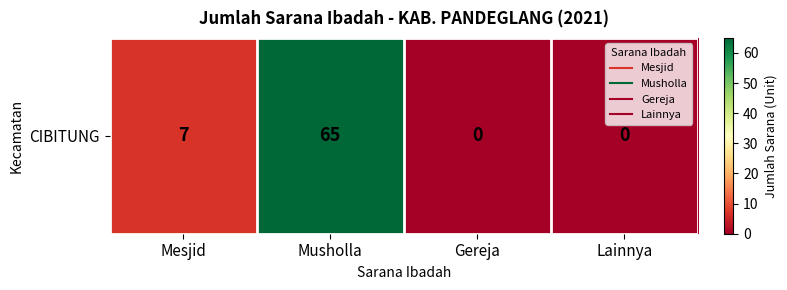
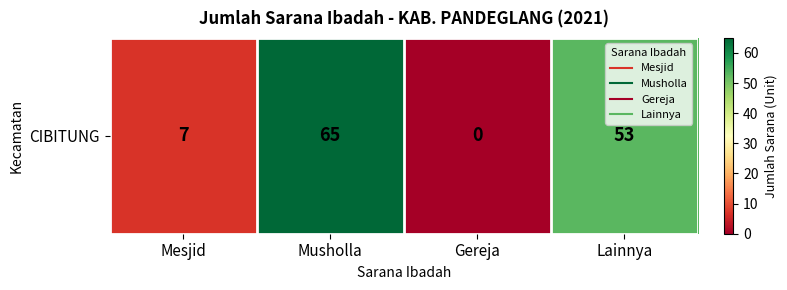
CIBITUNG, Lainnya: 0 -> 53
